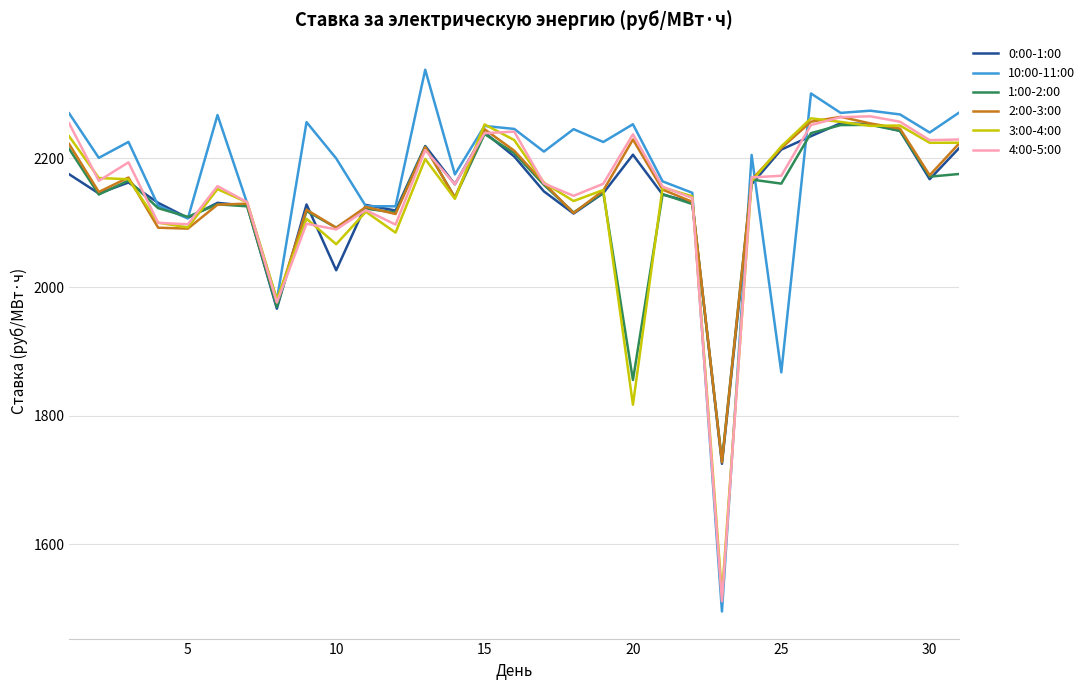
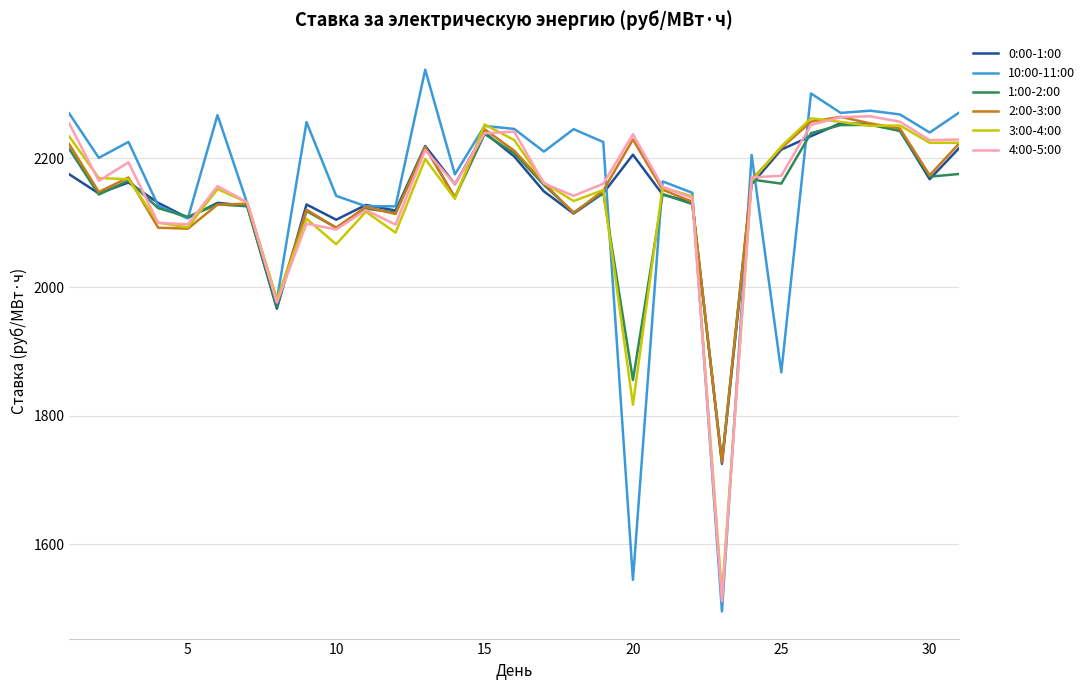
0:00-1:00, 10: 2030 -> 2100
10:00-11:00, 10: 2200 -> 2140
10:00-11:00, 20: 2250 -> 1540
